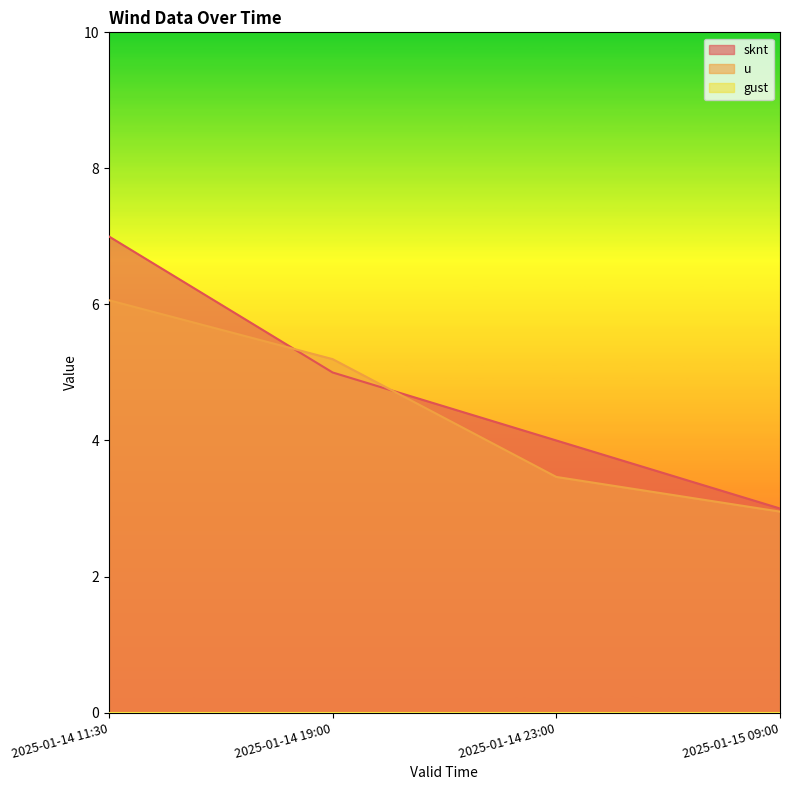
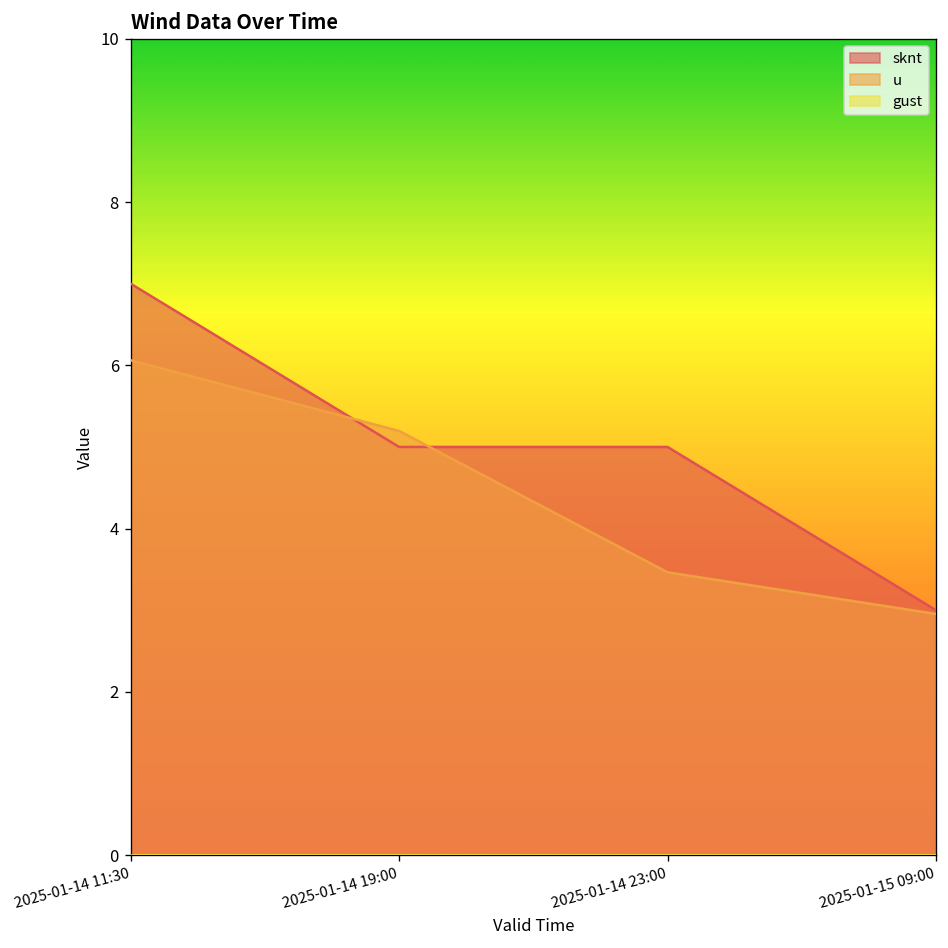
sknt, 2025-01-14 23:00: 4 -> 5
